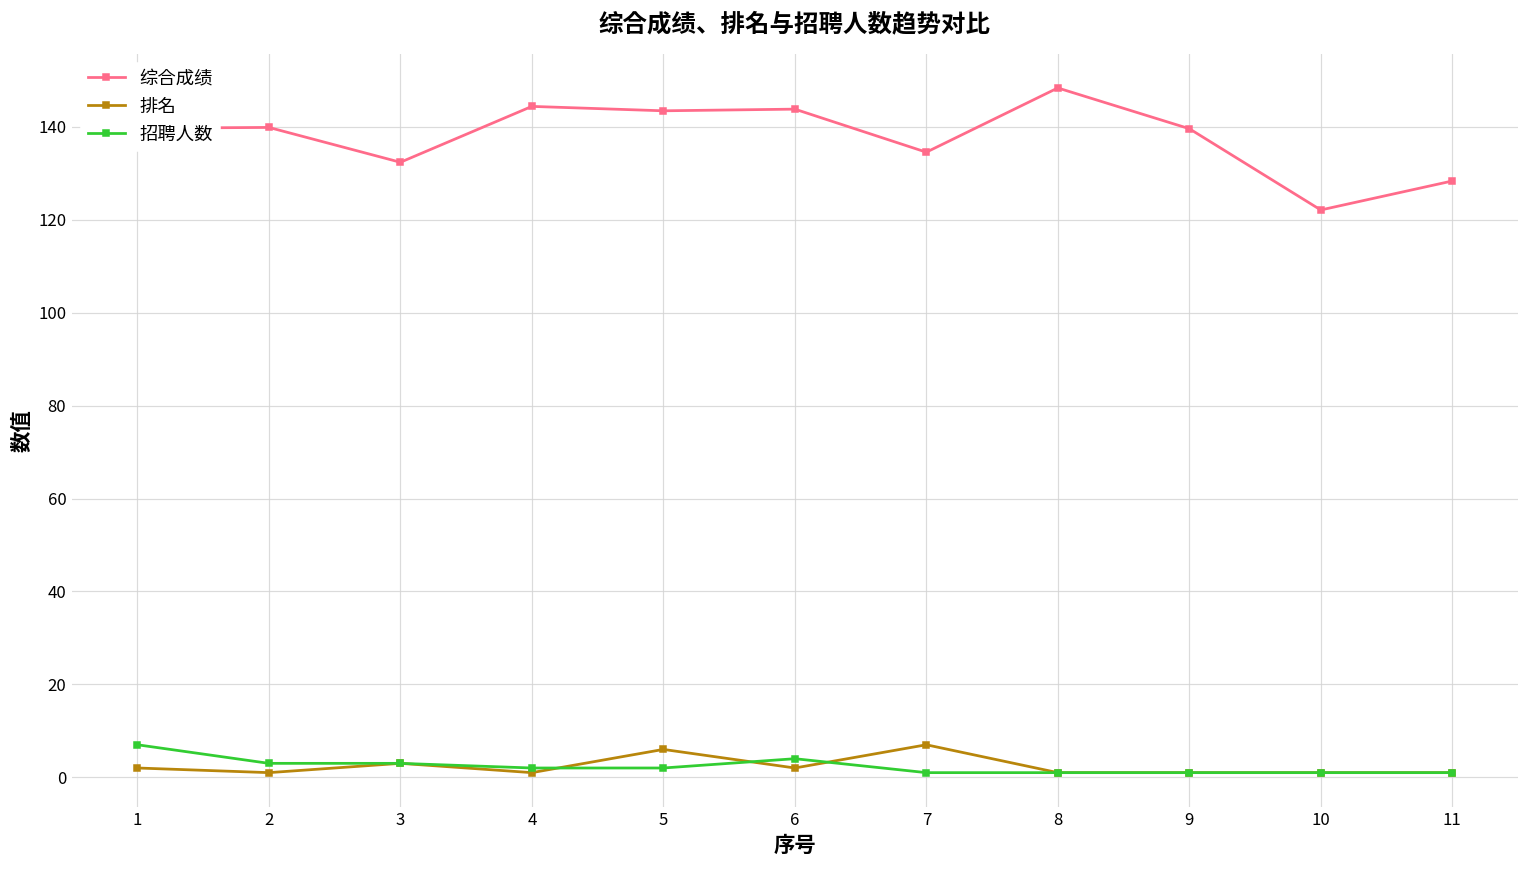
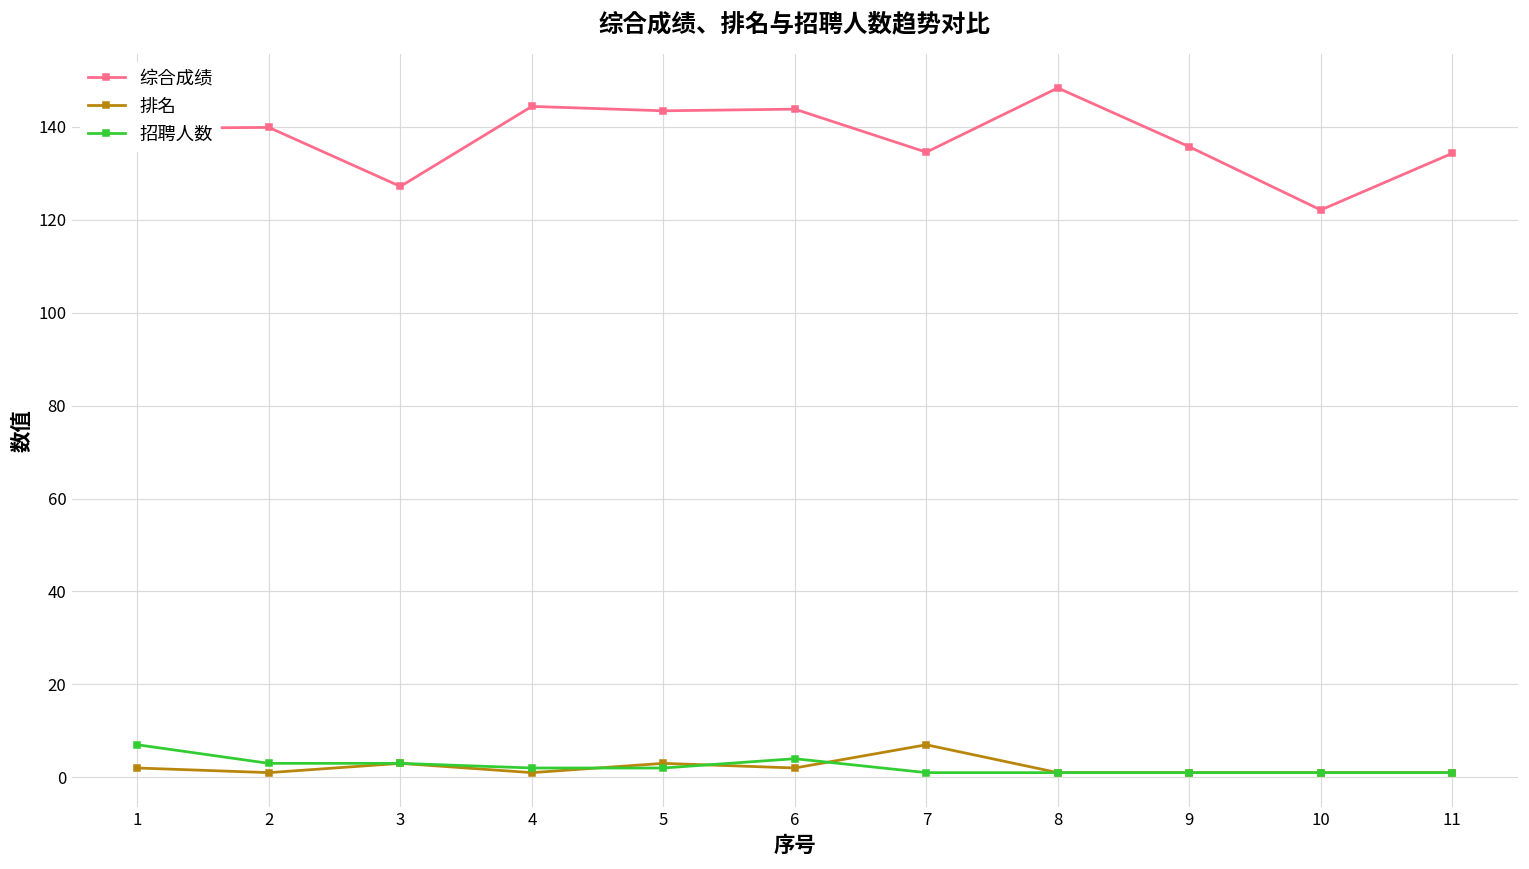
综合成绩, 3: 132 -> 127
排名, 5: 6 -> 3
综合成绩, 9: 140 -> 136
综合成绩, 11: 128 -> 134
